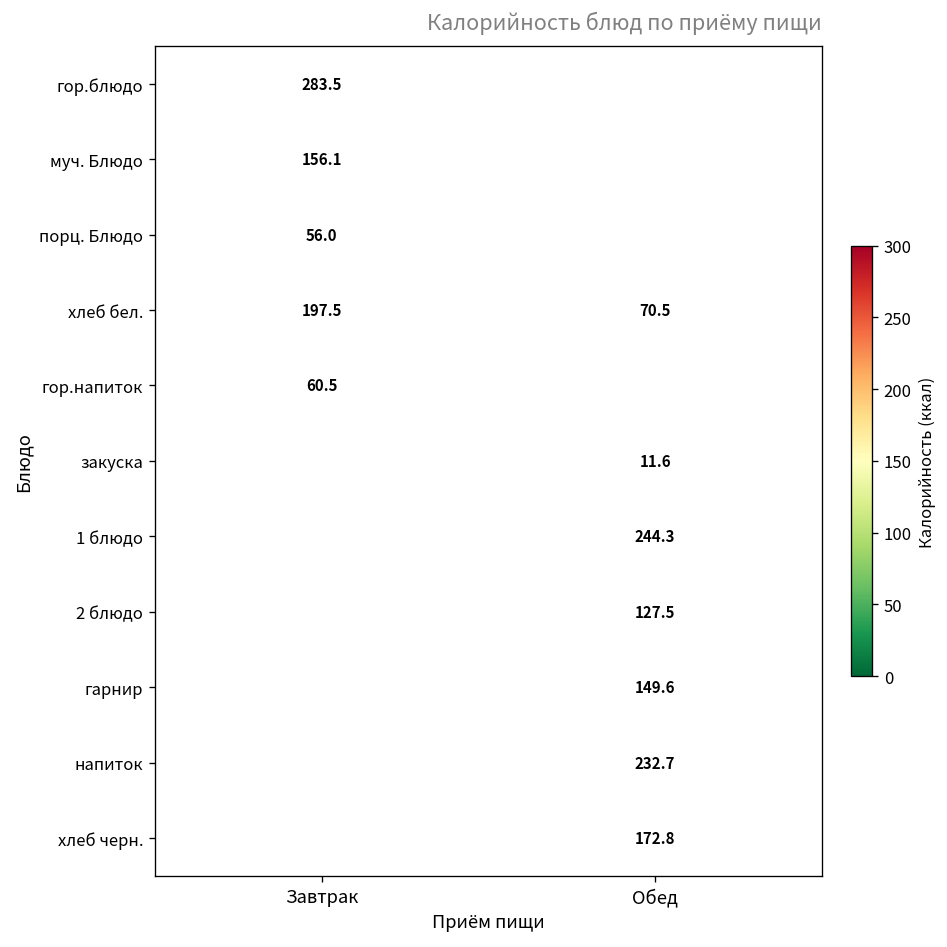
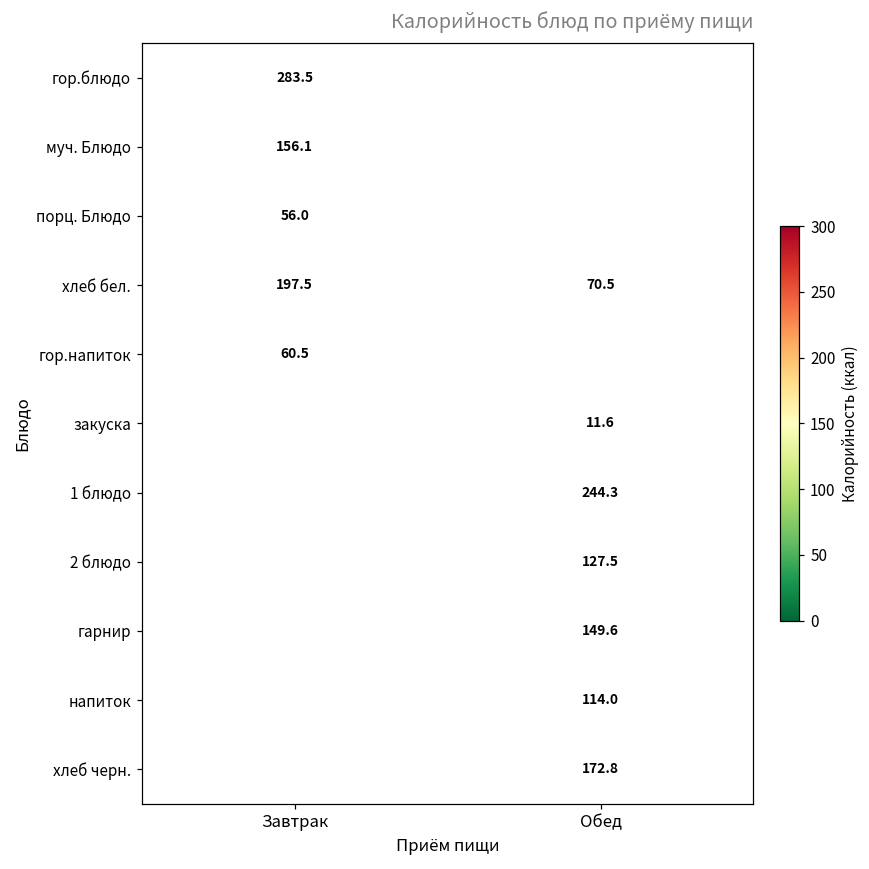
напиток, Обед: 232.7 -> 114.0
